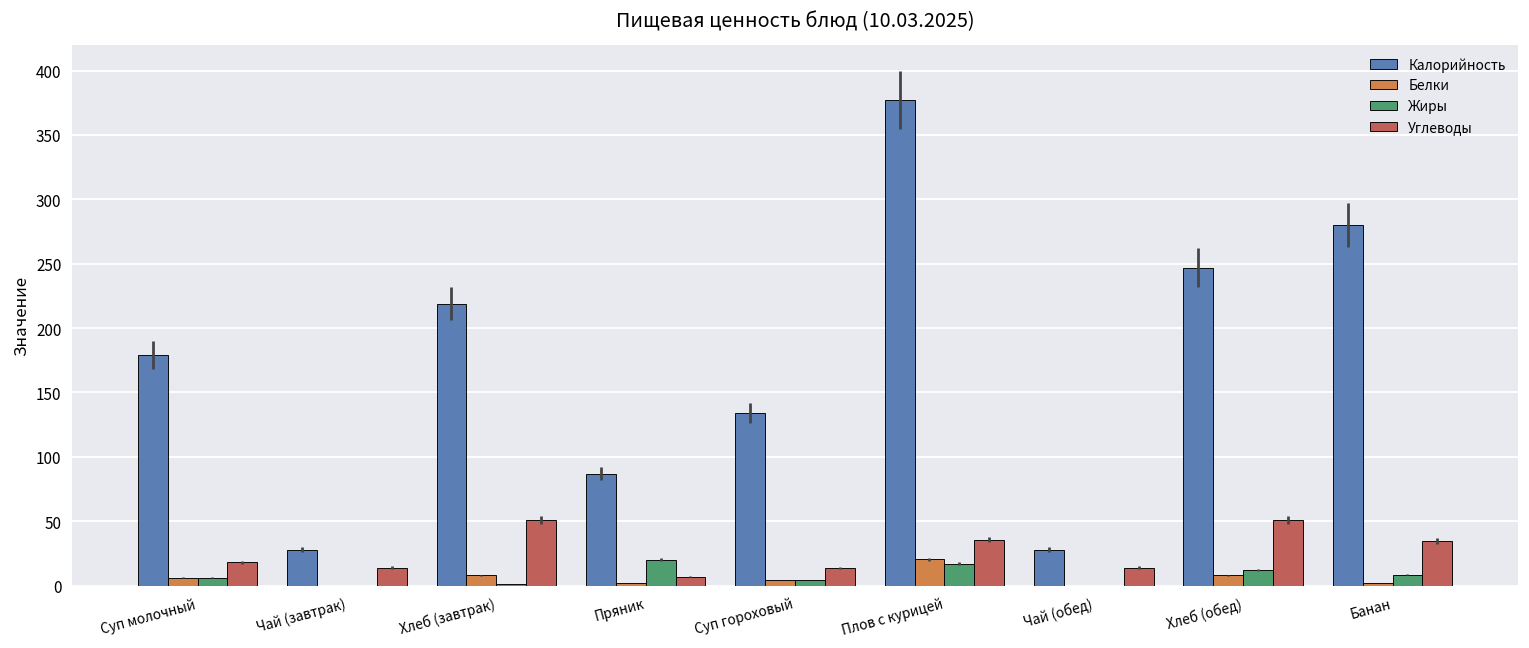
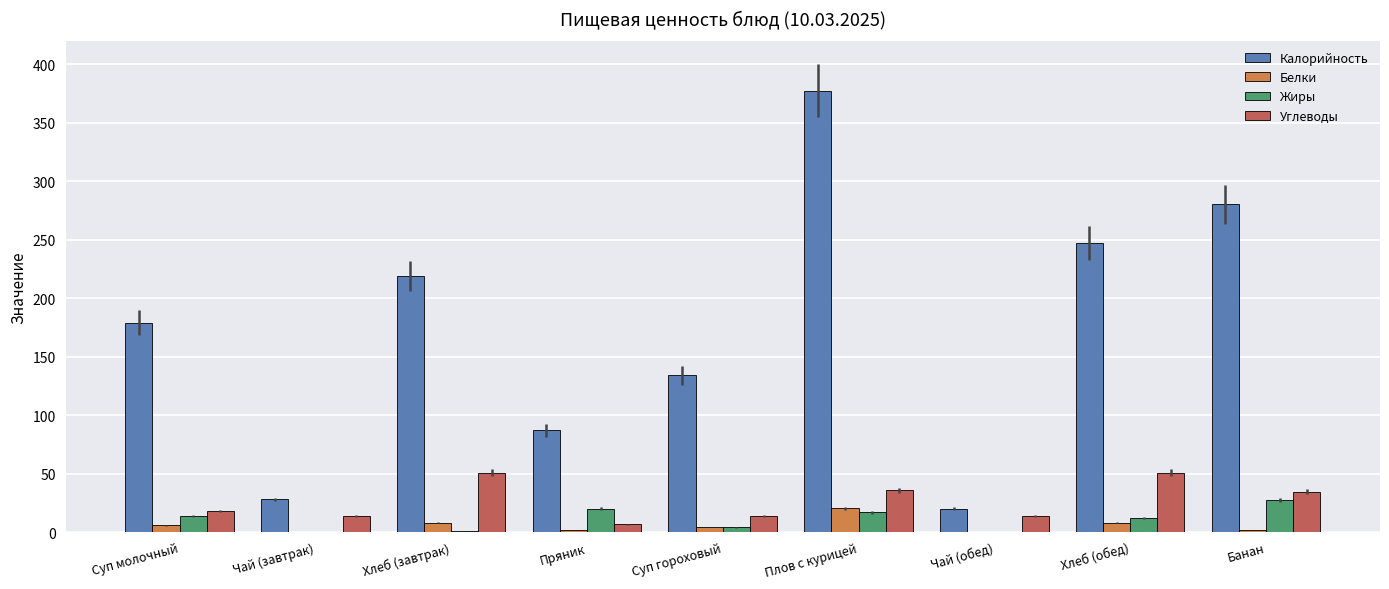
Жиры, Суп молочный: 6 -> 14
Калорийность, Чай (обед): 28 -> 20
Жиры, Банан: 9 -> 28
